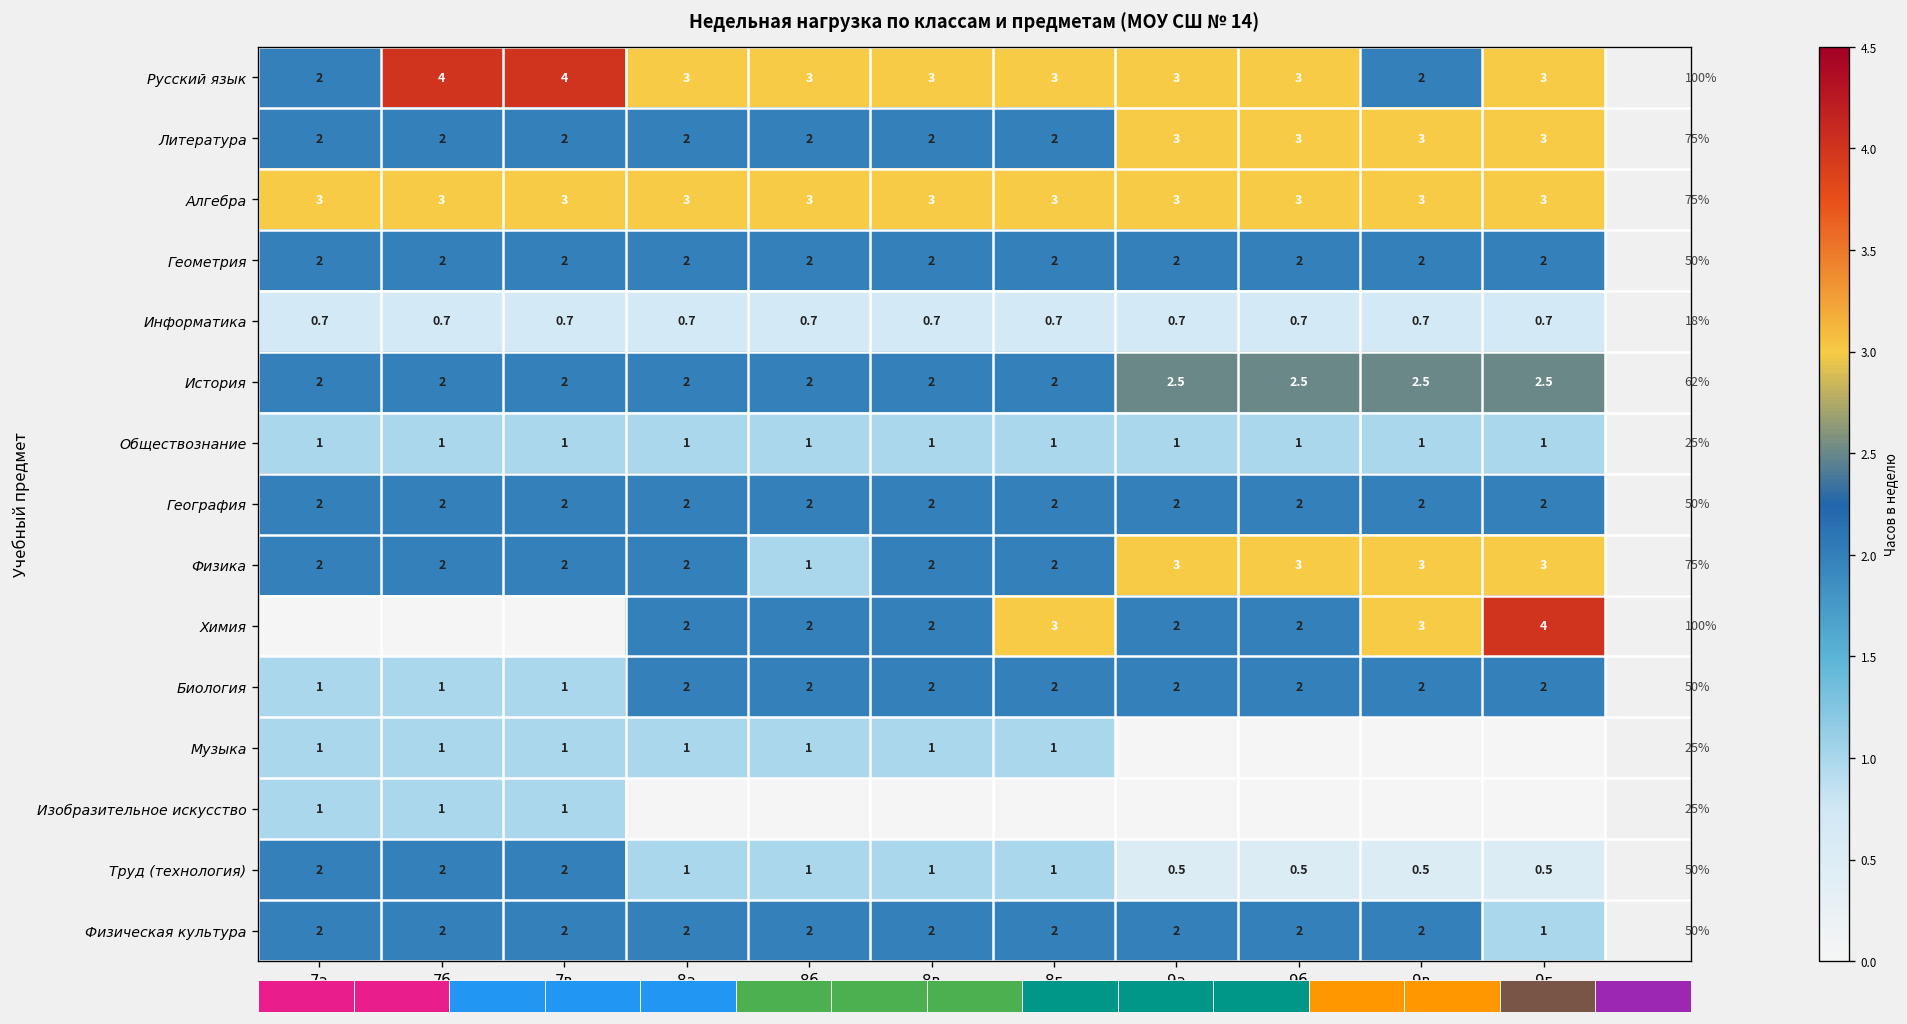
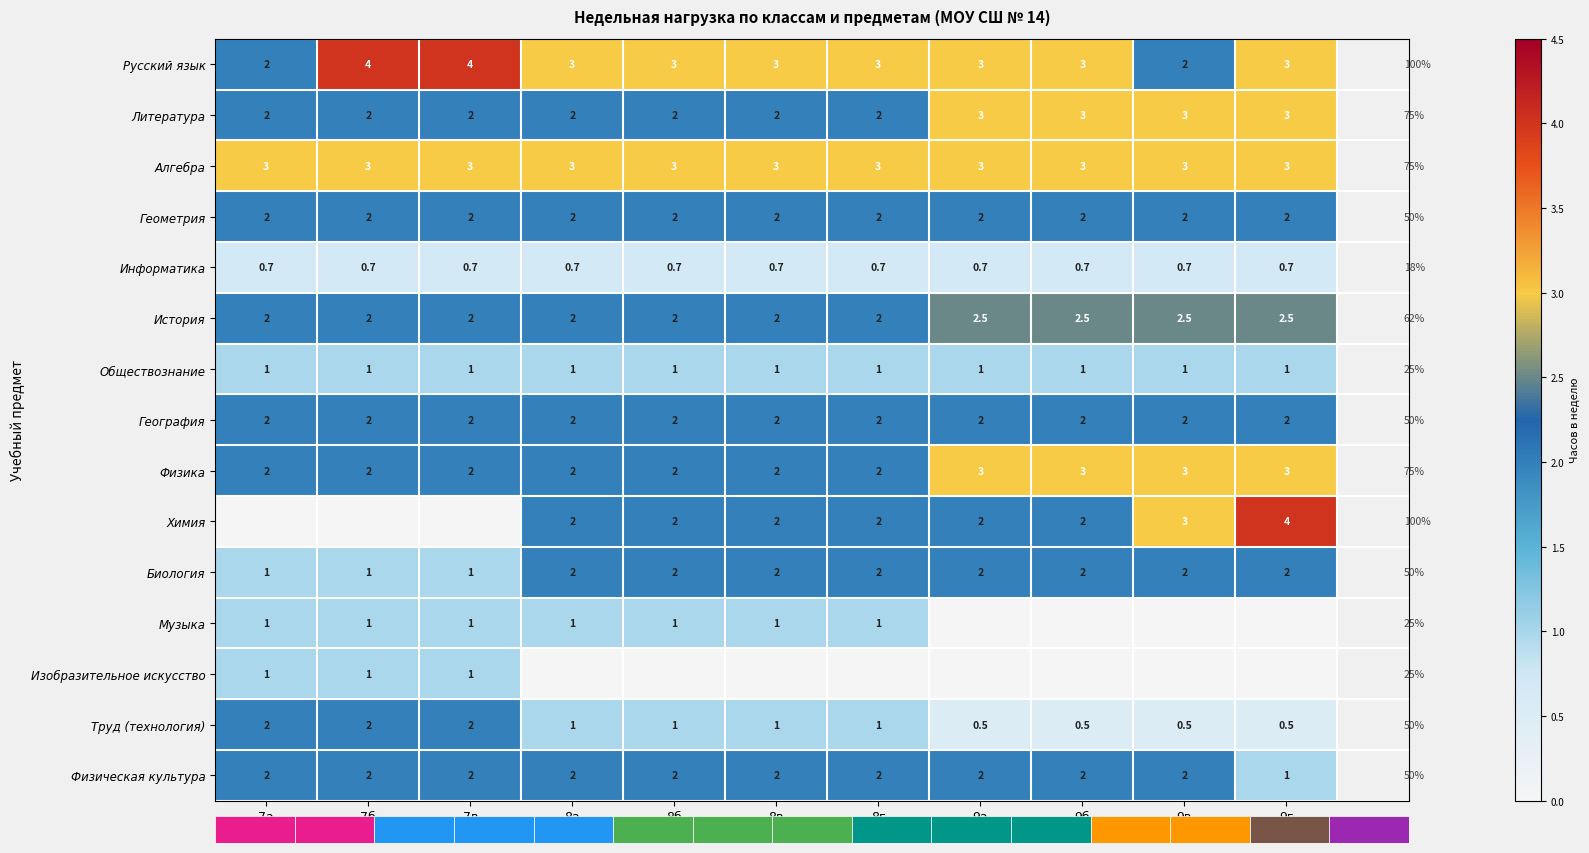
Физика, 8б: 1 -> 2
Химия, 8г: 3 -> 2
